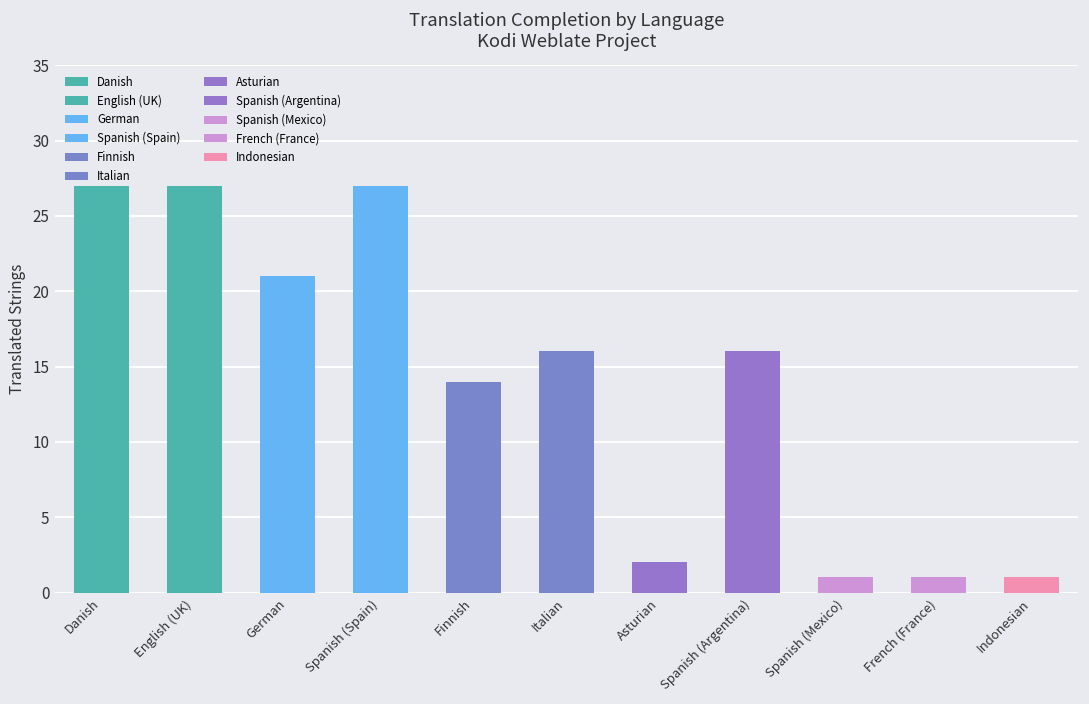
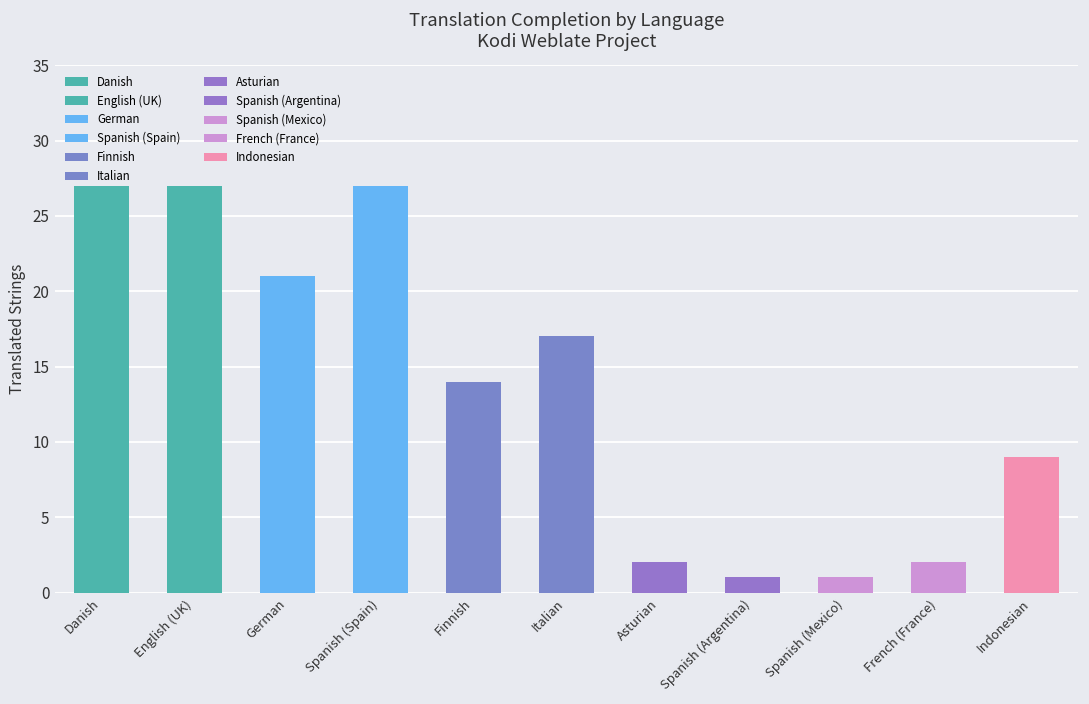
Italian: 16 -> 17
Spanish (Argentina): 16 -> 1
French (France): 1 -> 2
Indonesian: 1 -> 9
